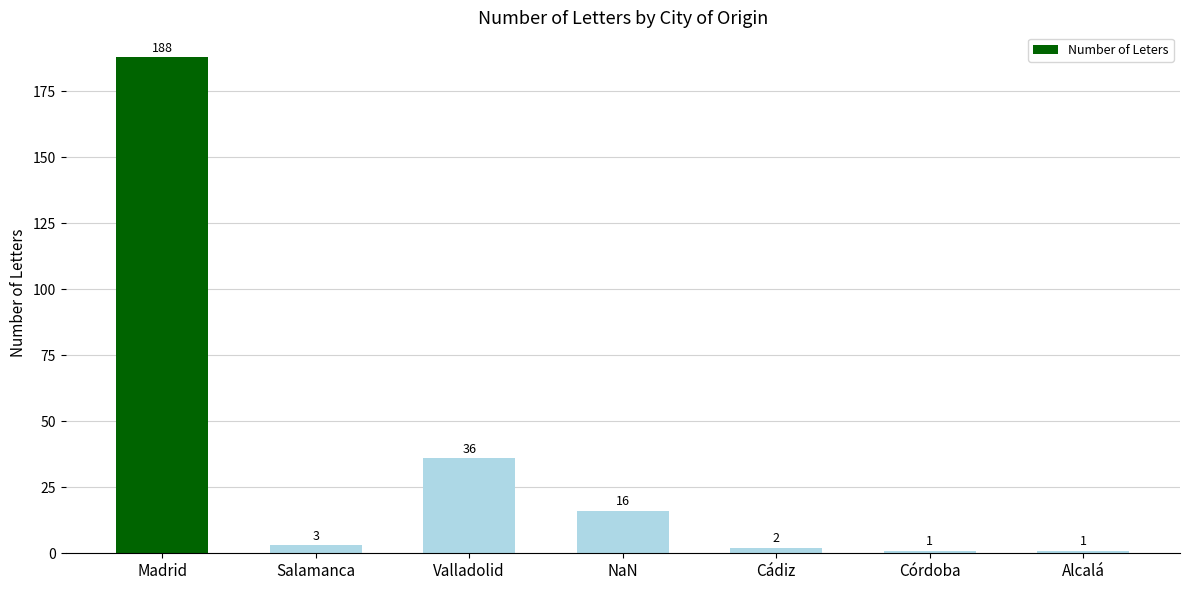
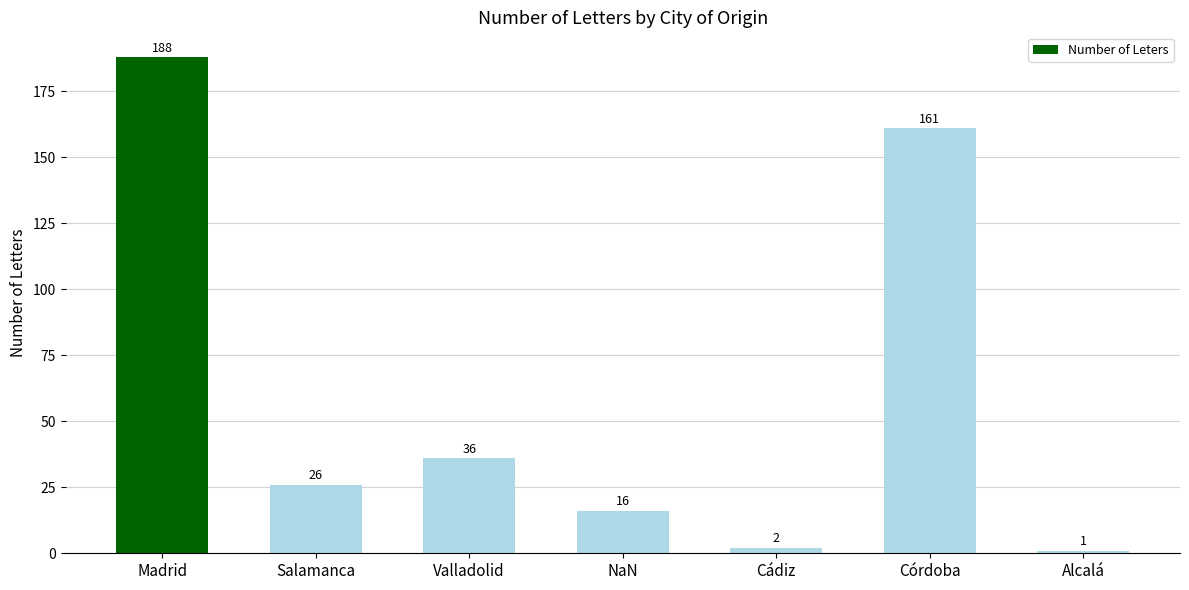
Salamanca: 3 -> 26
Córdoba: 1 -> 161
